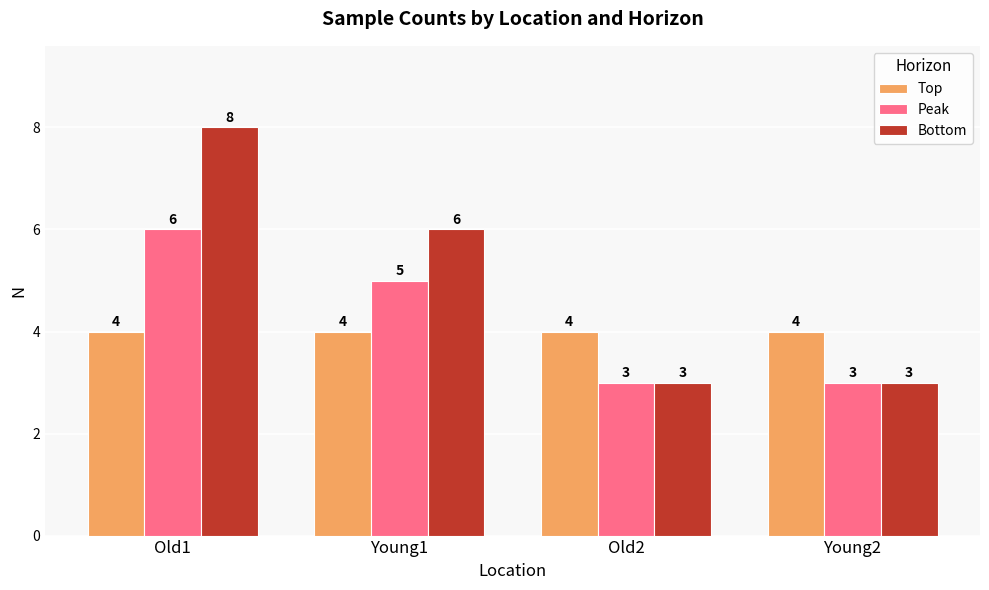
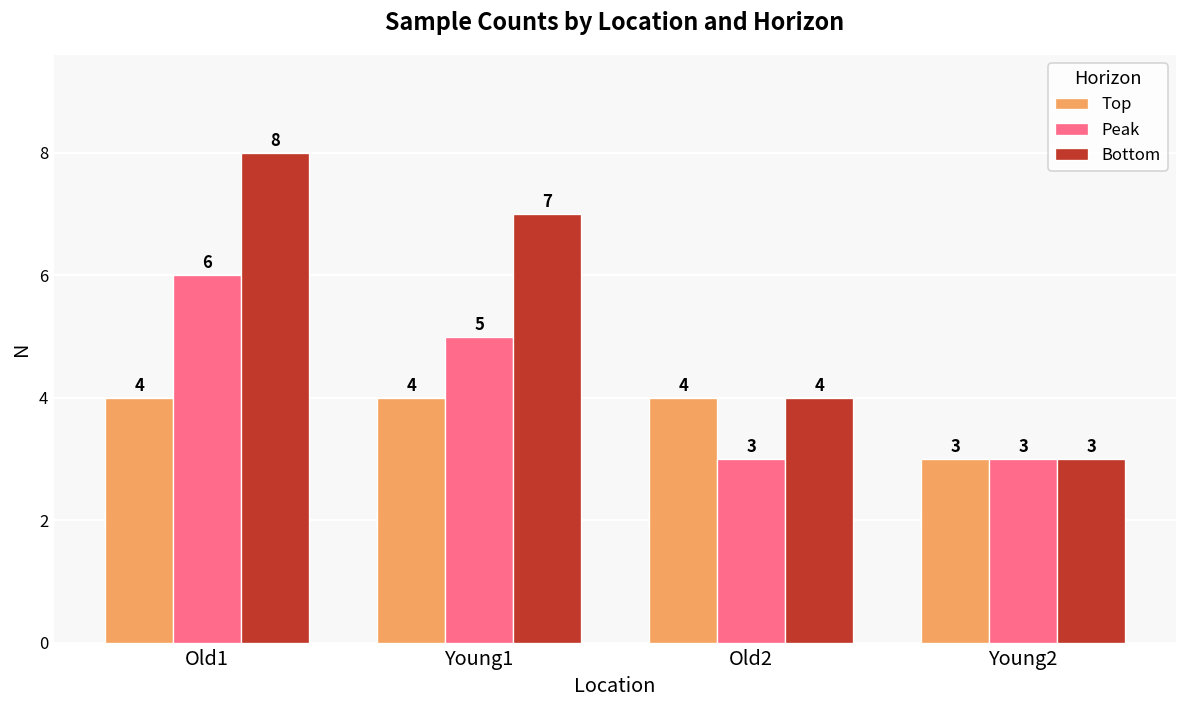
Bottom, Young1: 6 -> 7
Bottom, Old2: 3 -> 4
Top, Young2: 4 -> 3
